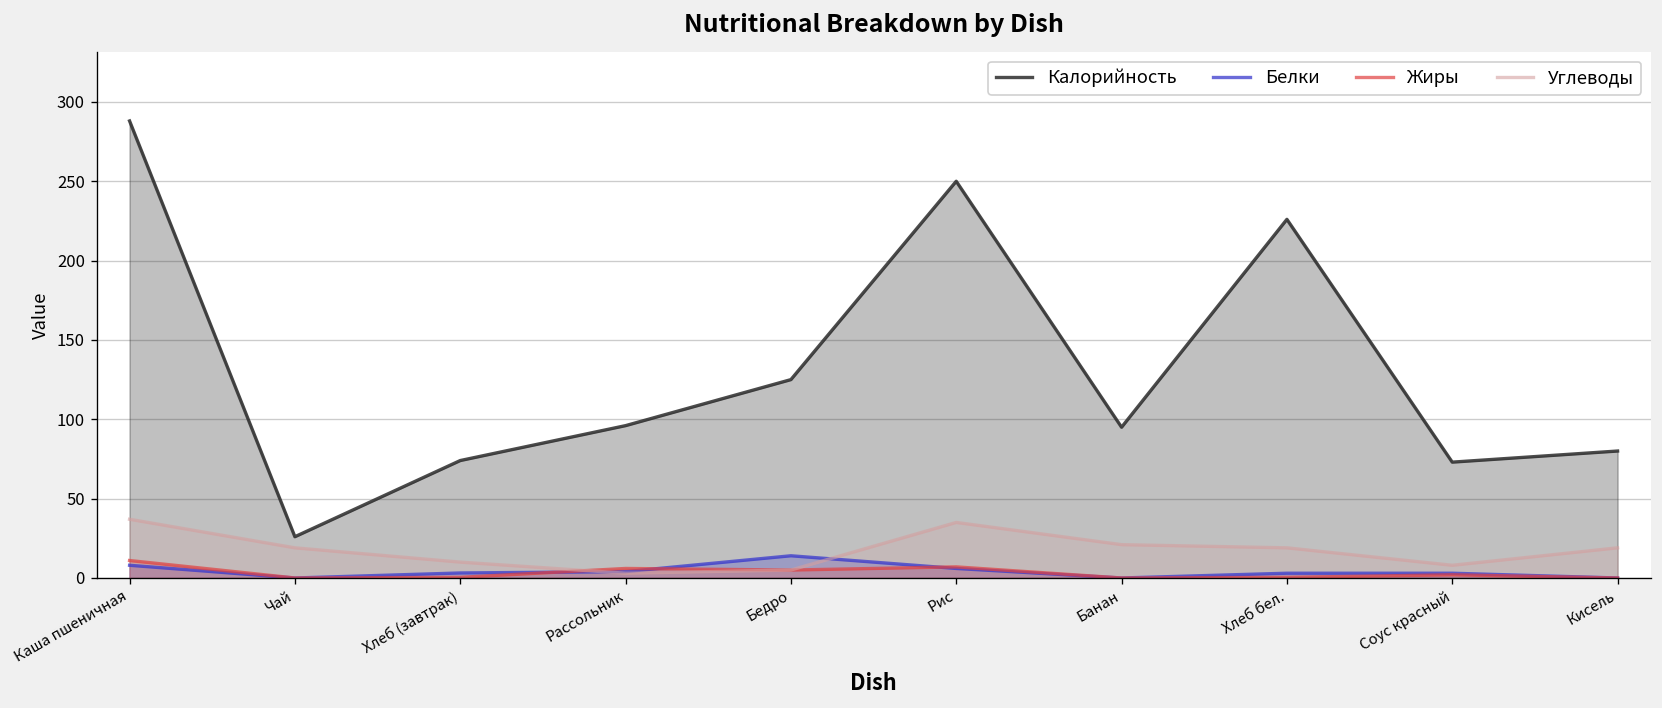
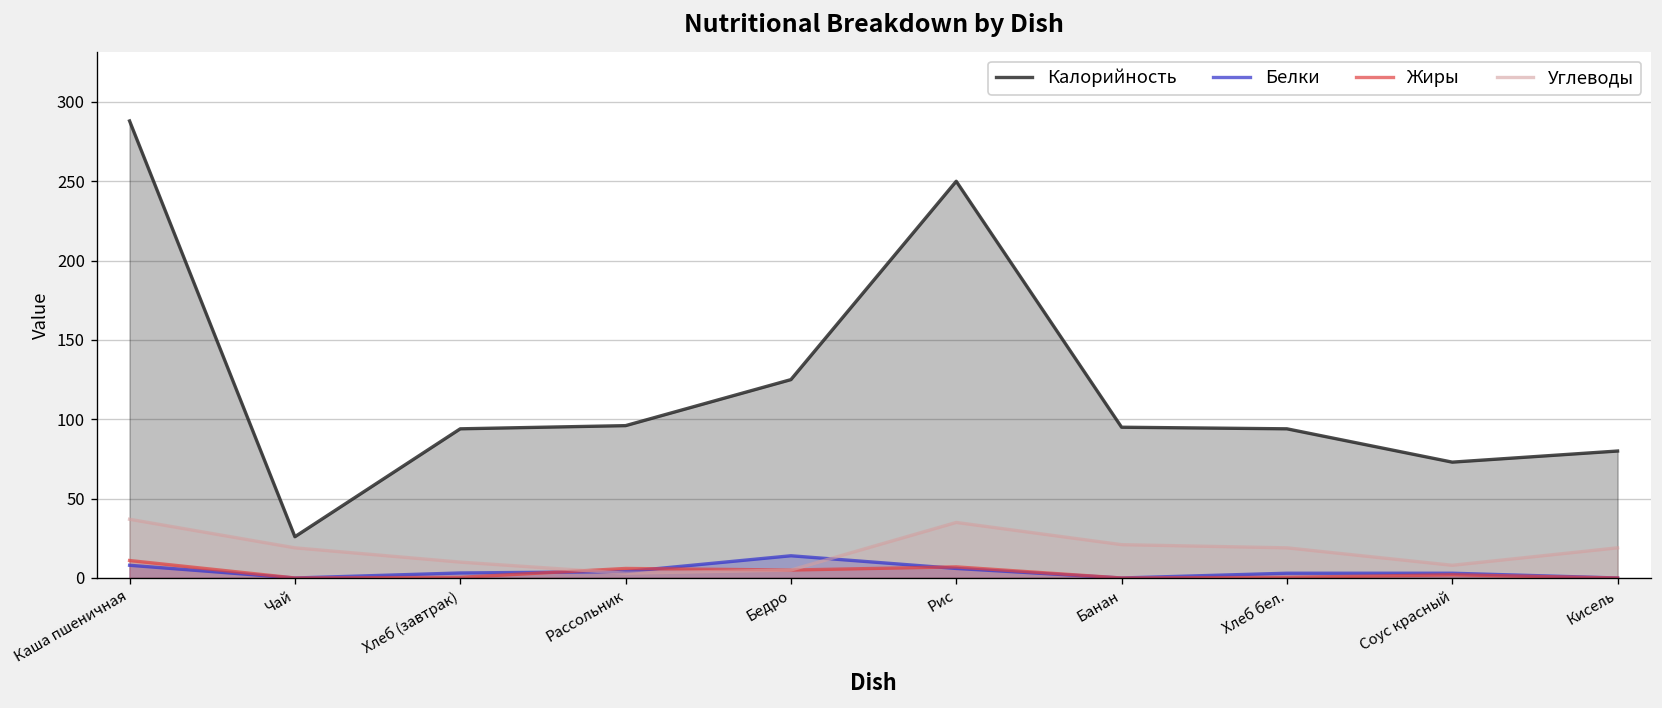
Калорийность, Хлеб (завтрак): 74 -> 94
Калорийность, Хлеб бел.: 226 -> 94
